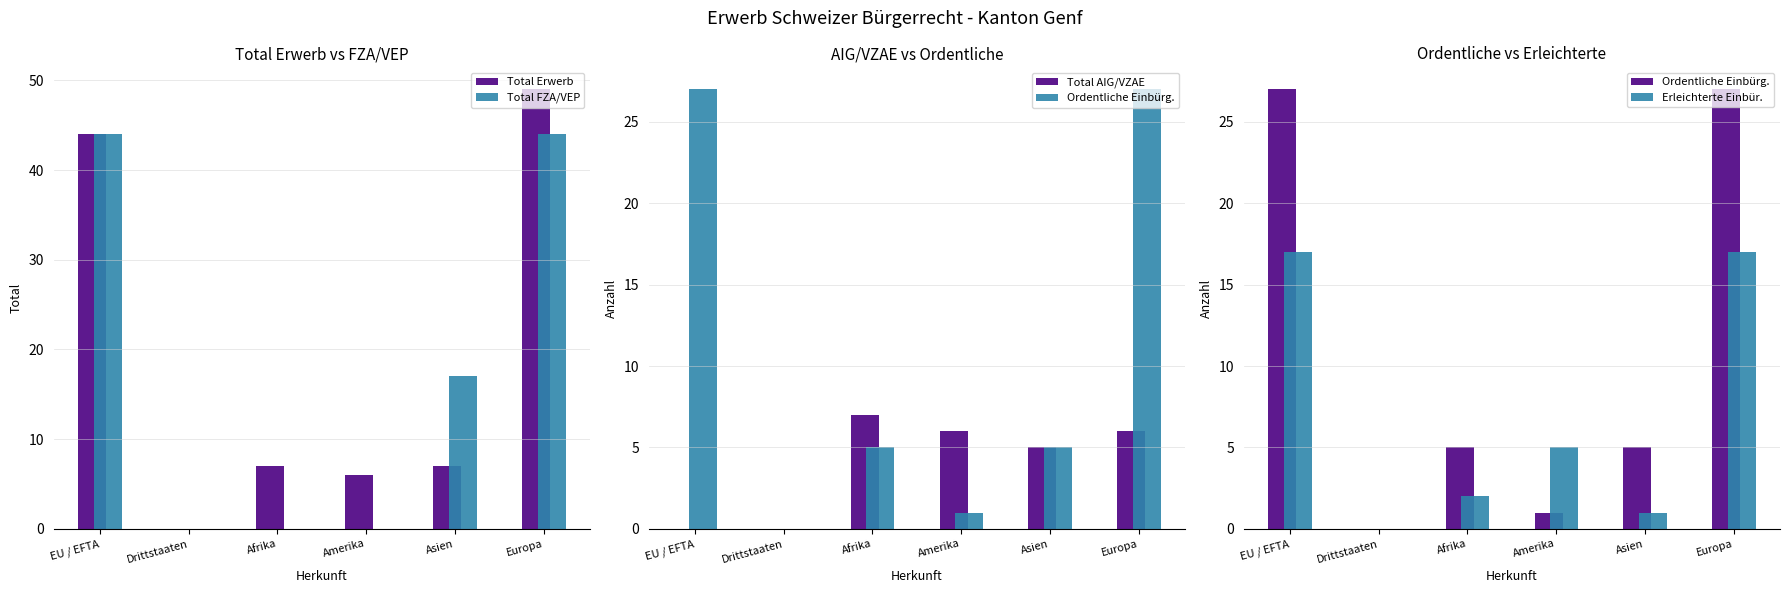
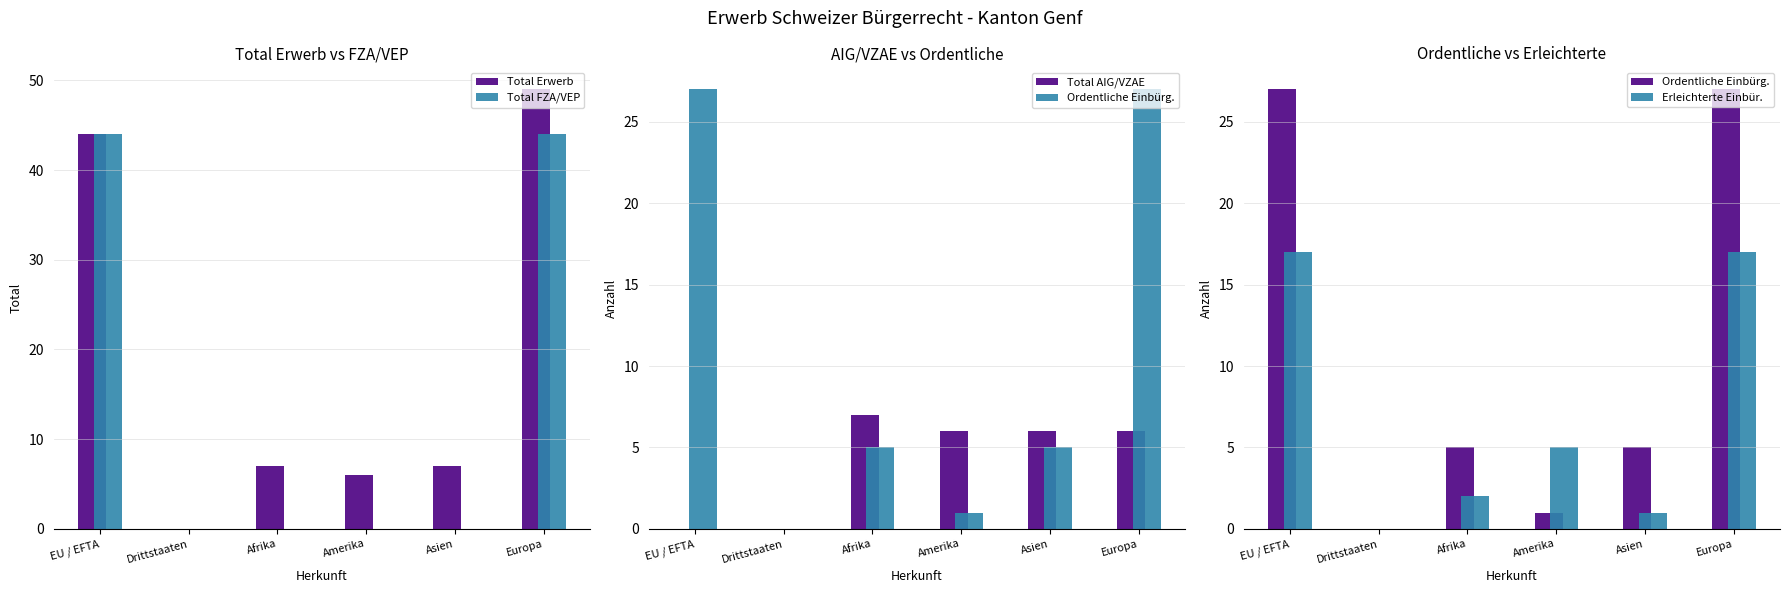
Total Erwerb vs FZA/VEP, Total FZA/VEP, Asien: 17 -> 0
AIG/VZAE vs Ordentliche, Total AIG/VZAE, Asien: 5 -> 6
